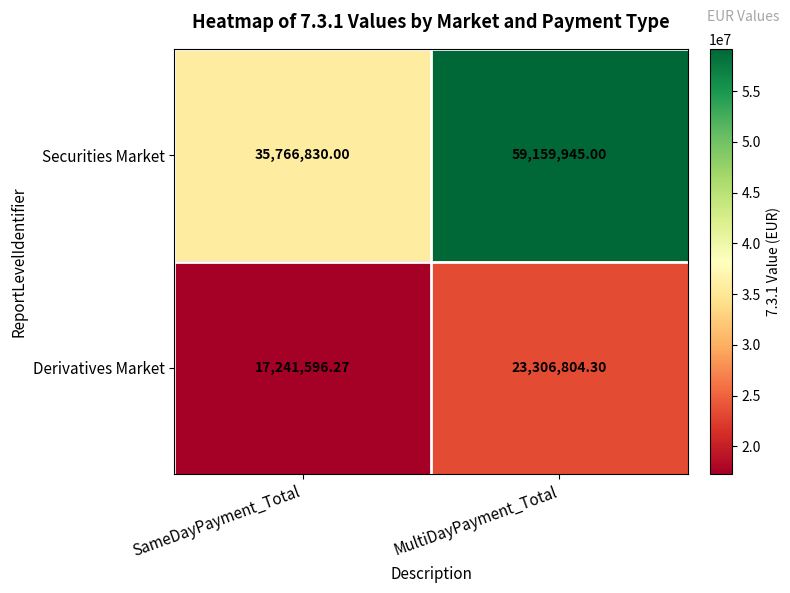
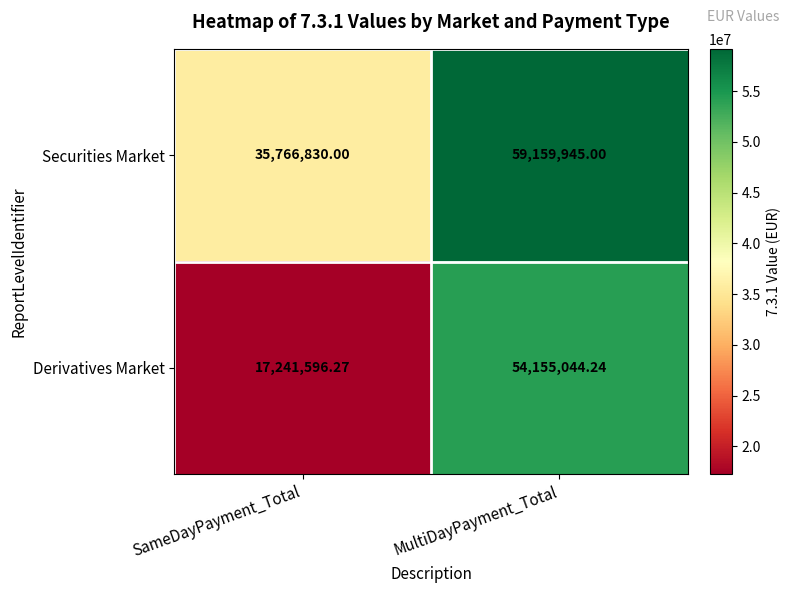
Derivatives Market, MultiDayPayment_Total: 23,306,804.30 -> 54,155,044.24
